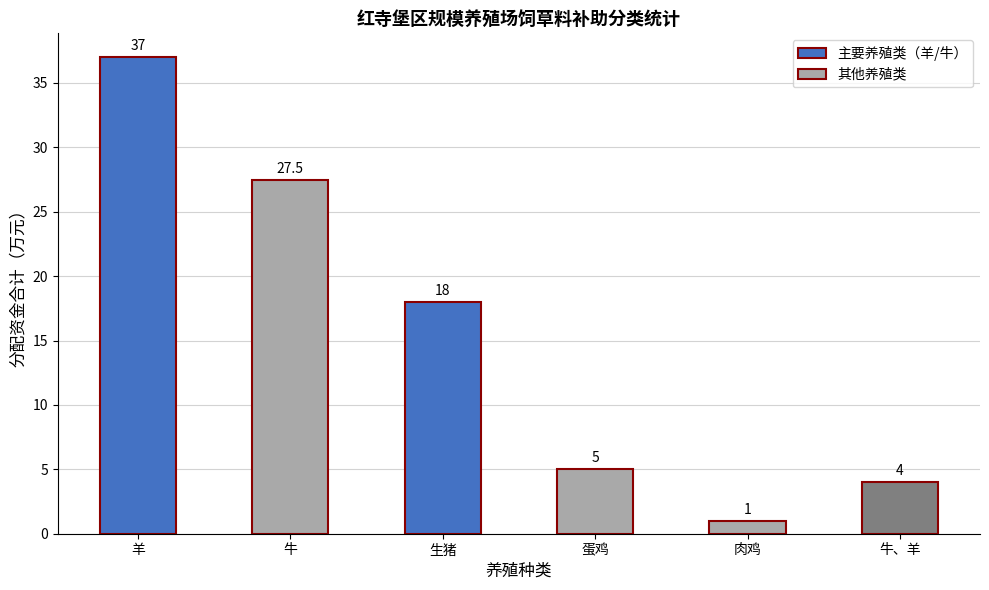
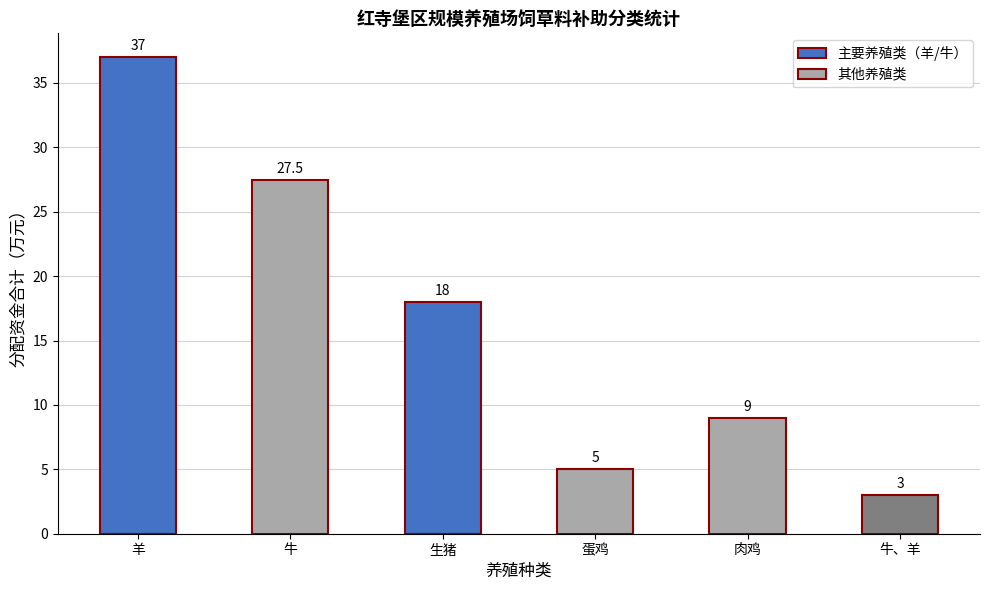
肉鸡: 1 -> 9
牛、羊: 4 -> 3
